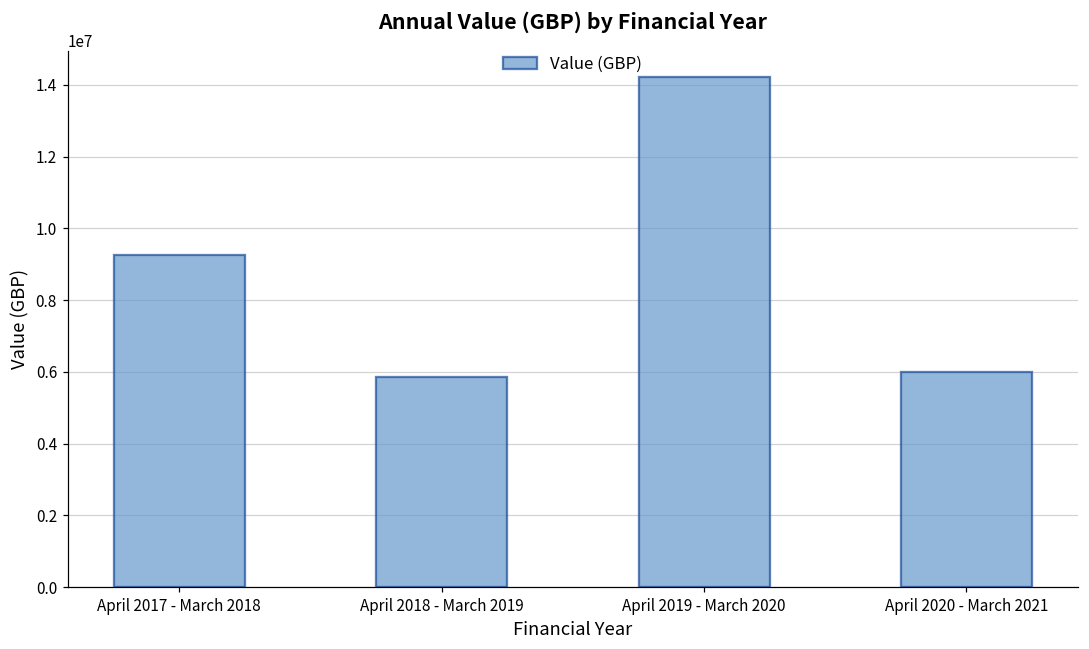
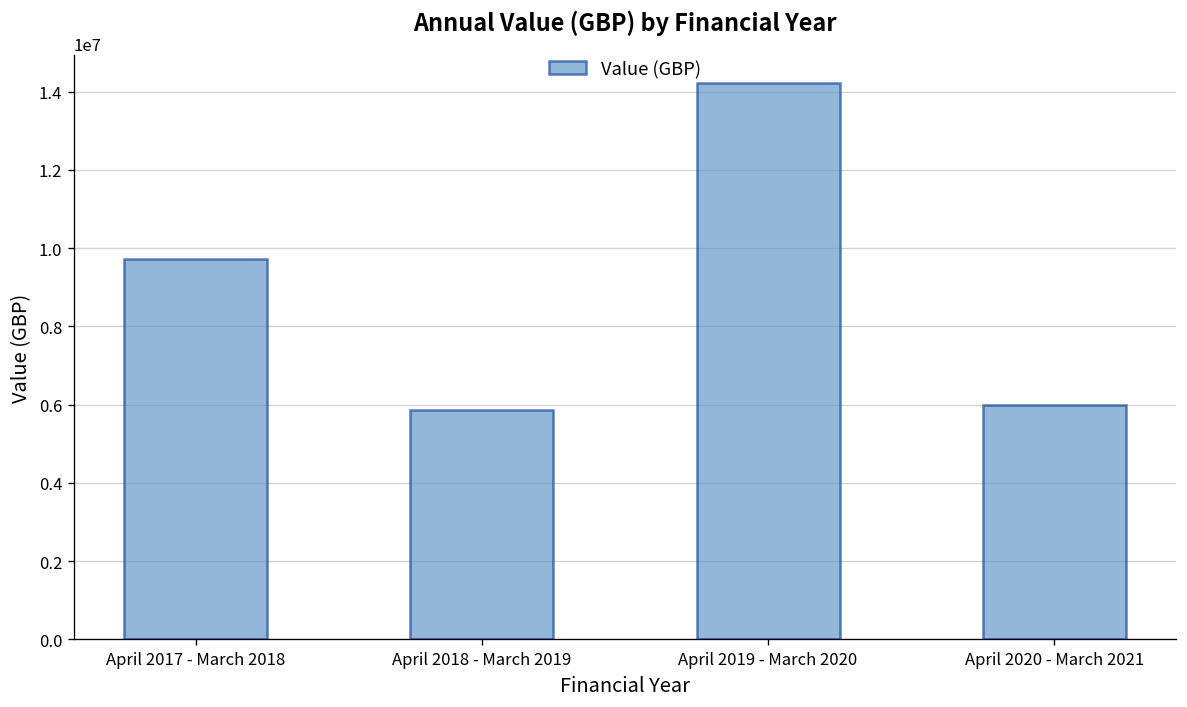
April 2017 - March 2018: 9200000 -> 9700000
